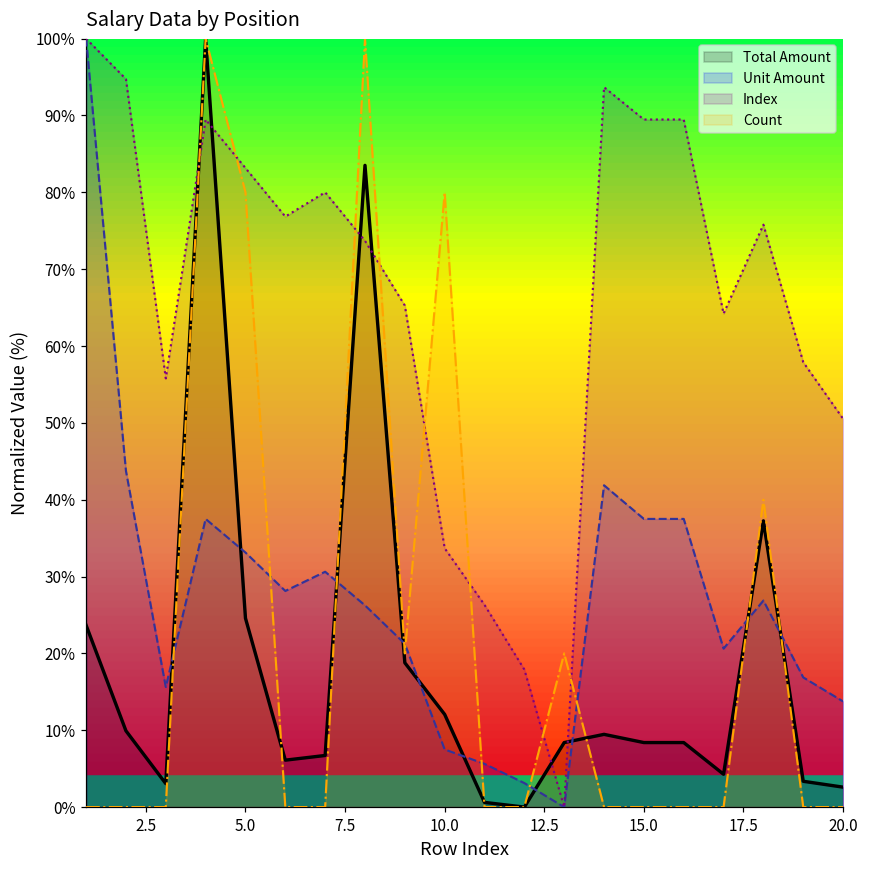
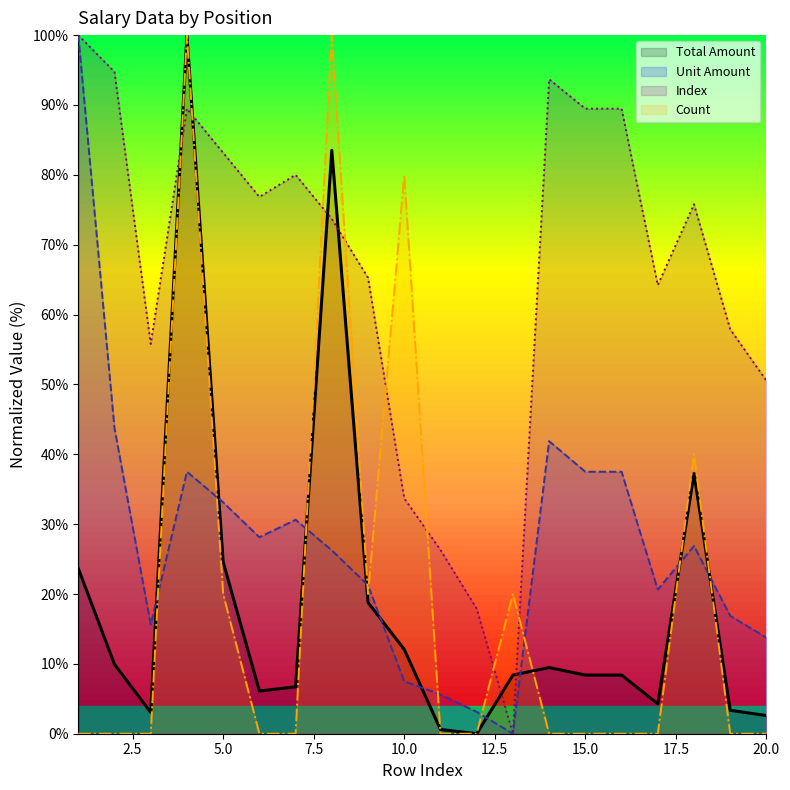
Count, 5.0: 80% -> 20%
